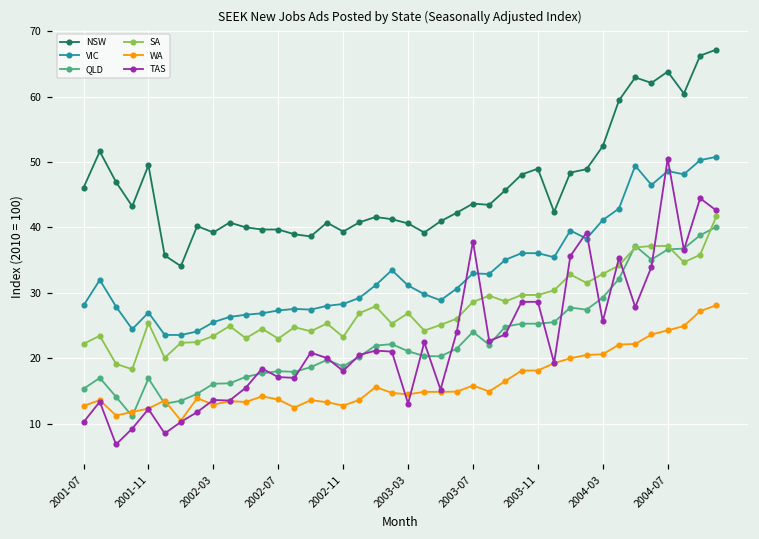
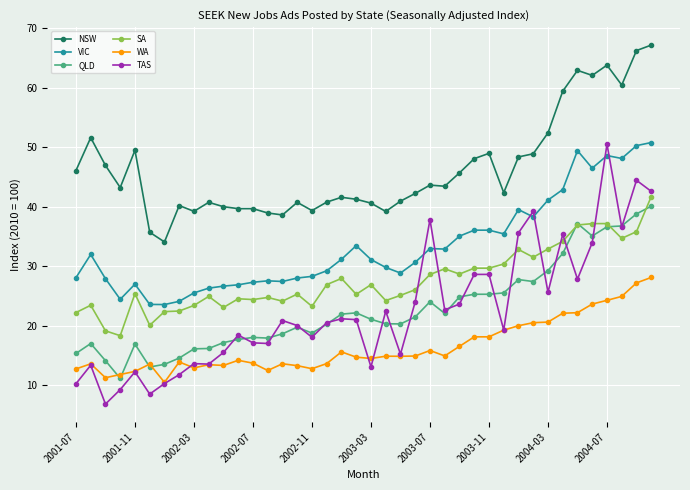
SA, 2002-07: 23 -> 24
